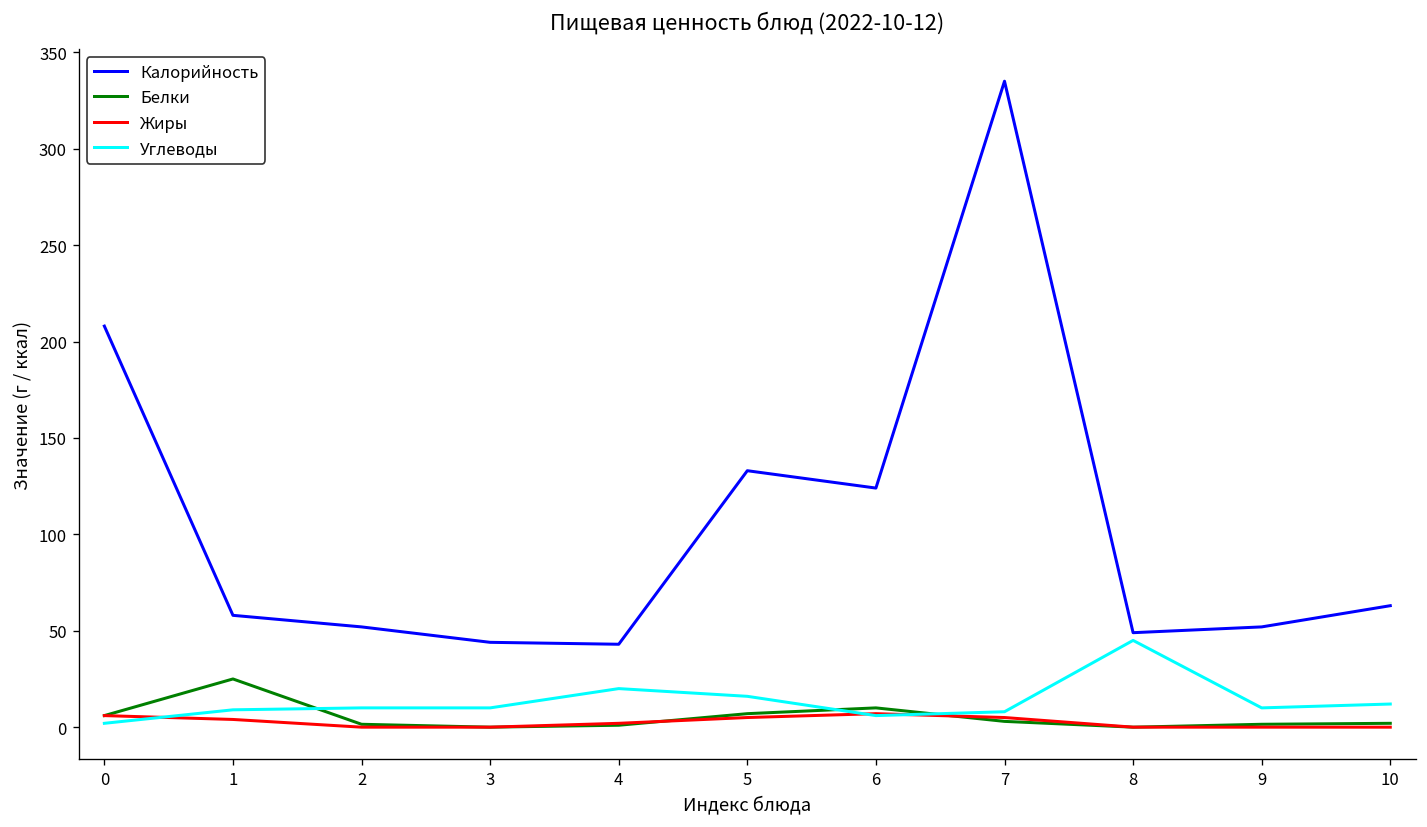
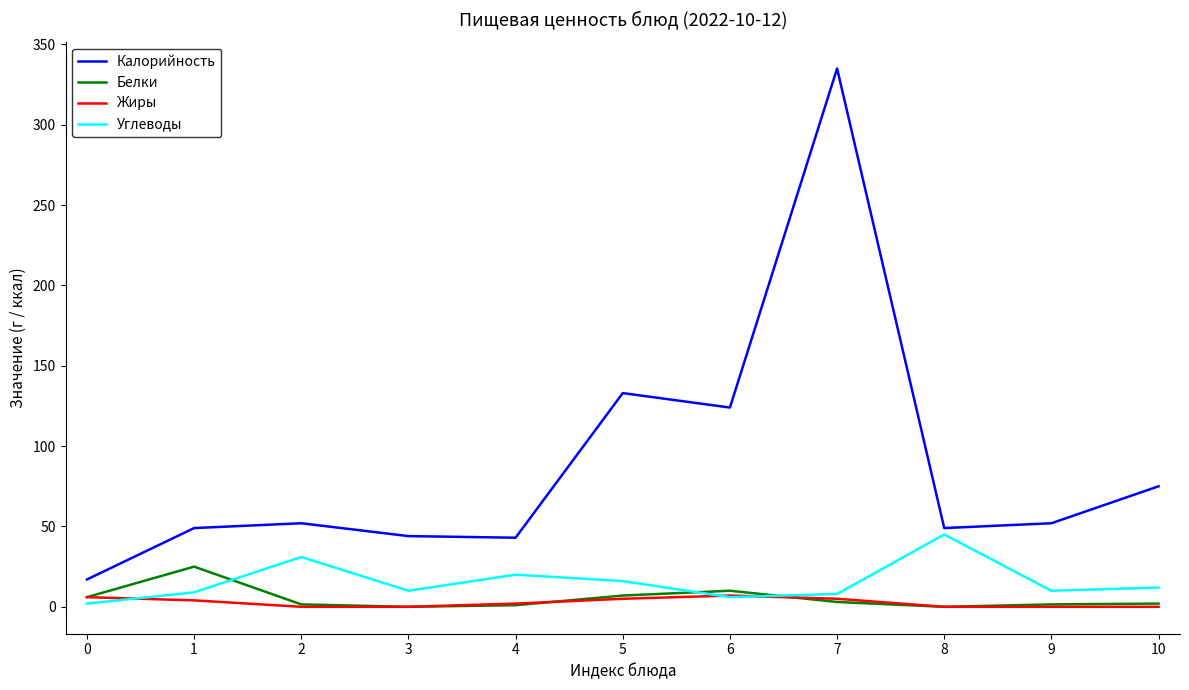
Калорийность, 0: 208 -> 17
Калорийность, 1: 58 -> 49
Углеводы, 2: 10 -> 31
Калорийность, 10: 63 -> 75
